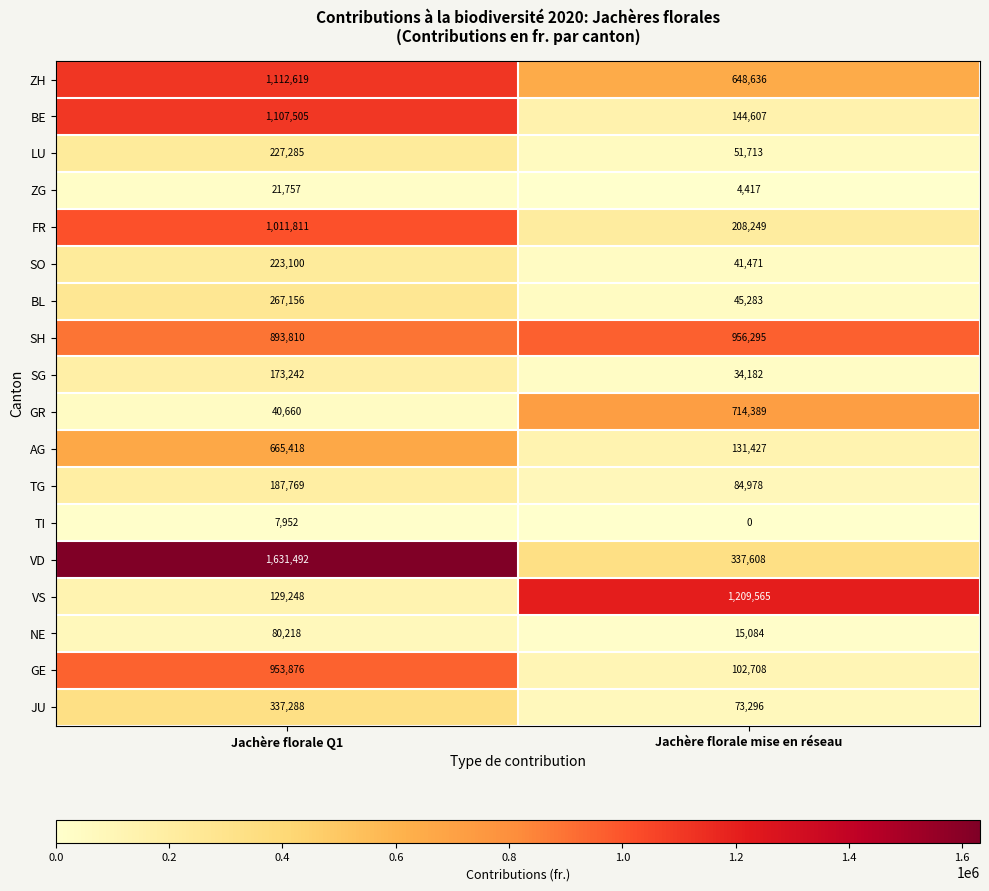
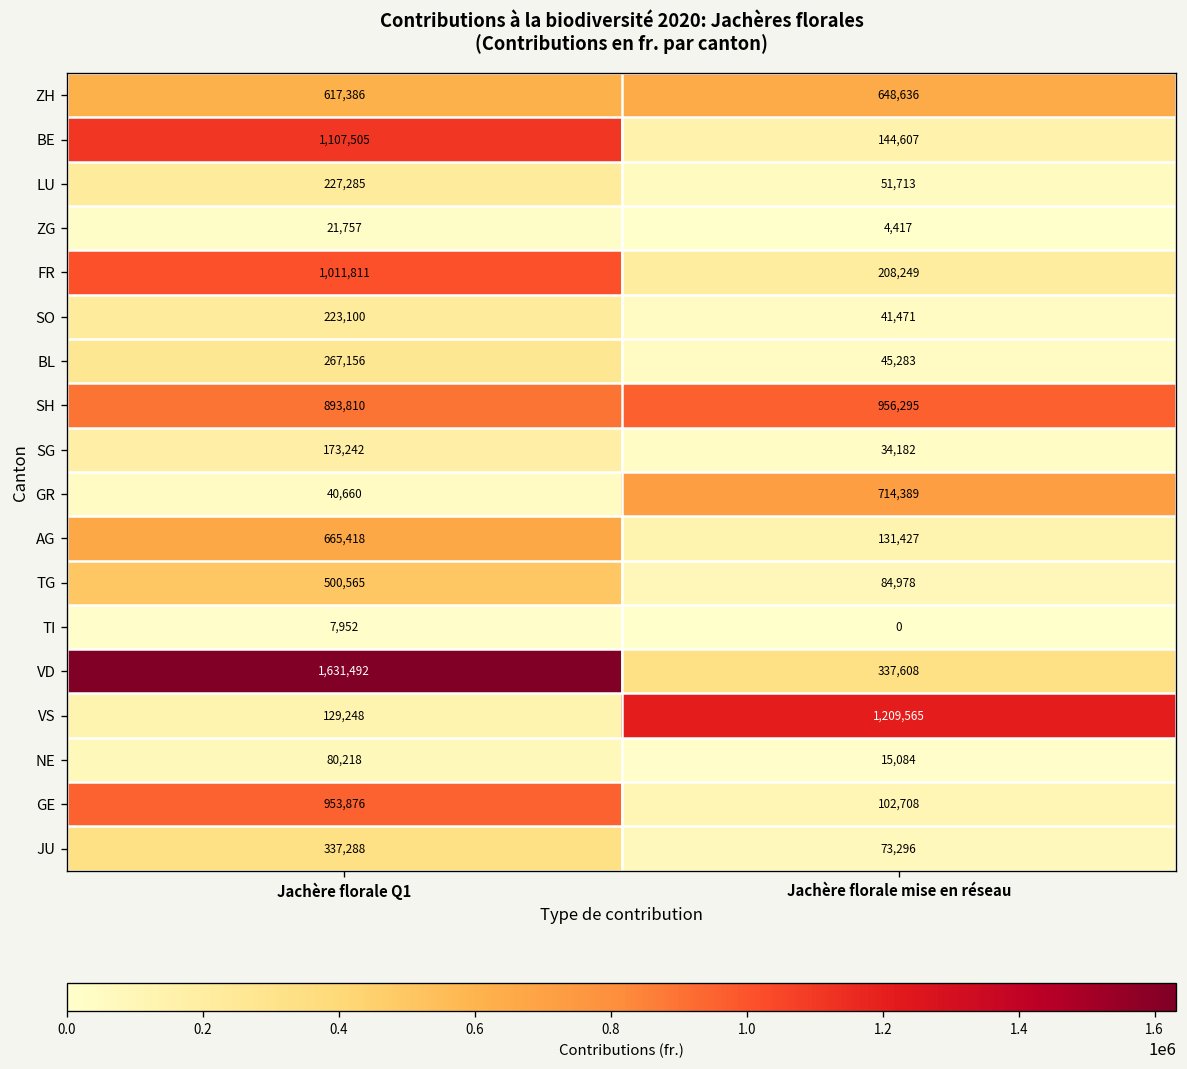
ZH, Jachère florale Q1: 1,112,619 -> 617,386
TG, Jachère florale Q1: 187,769 -> 500,565
